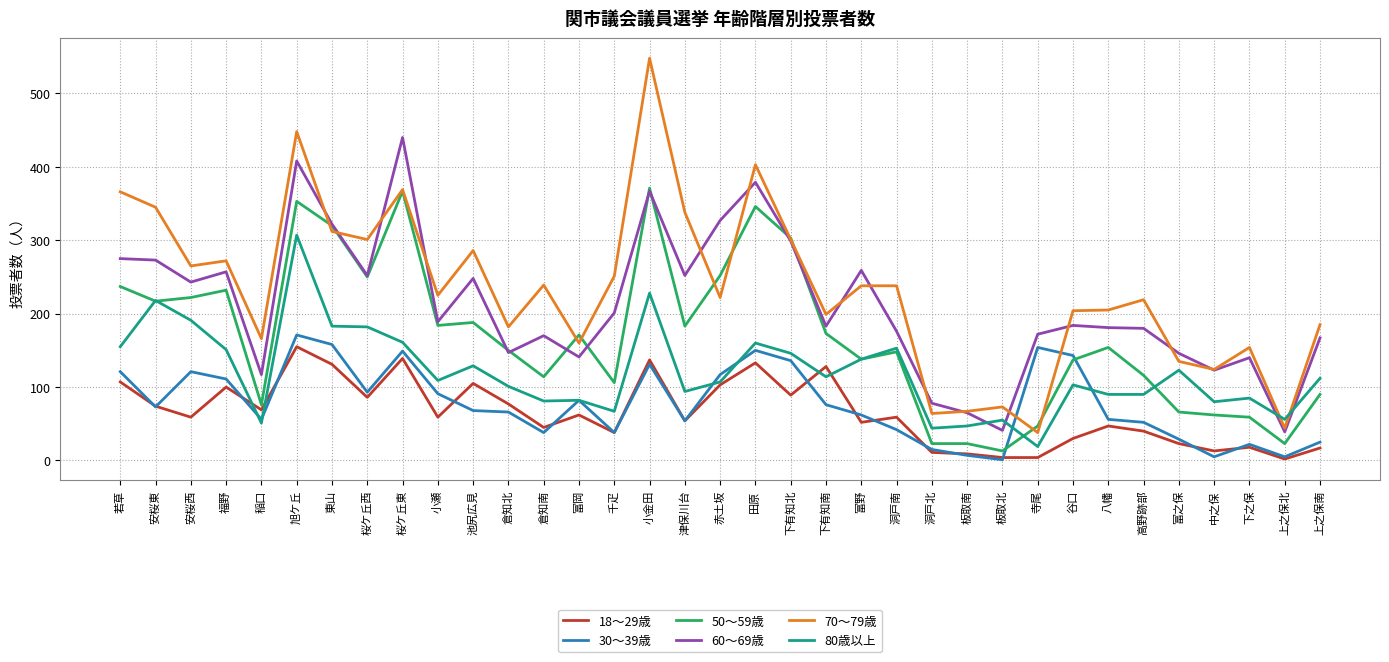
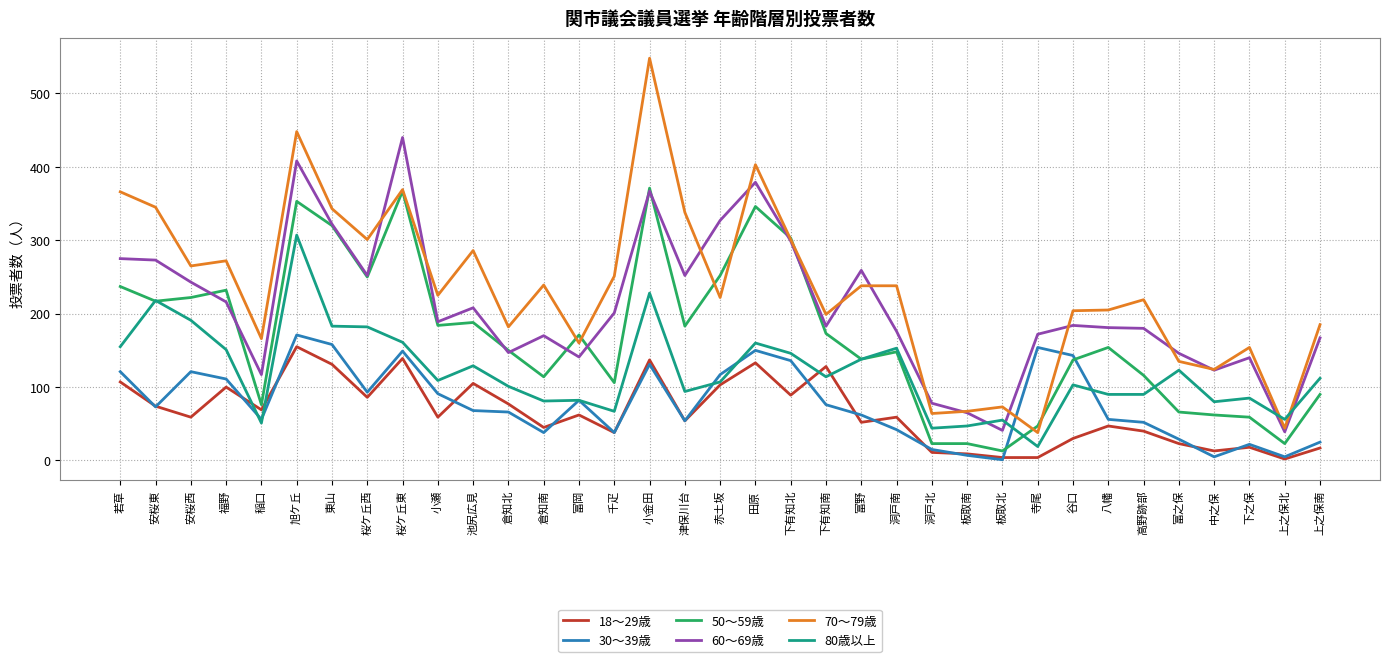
60～69歳, 福野: 260 -> 220
70～79歳, 東山: 310 -> 340
60～69歳, 池尻広見: 250 -> 210
